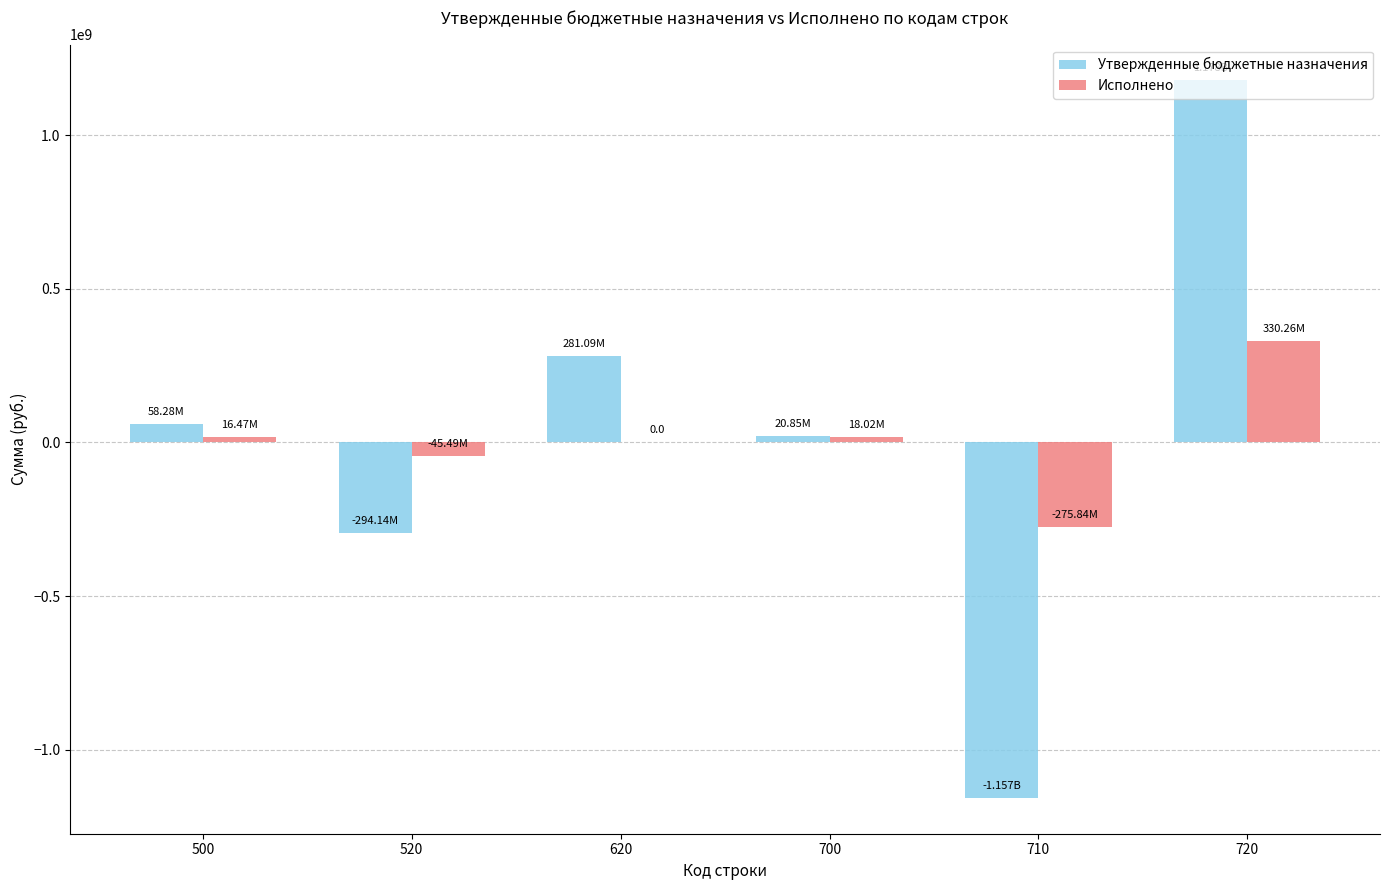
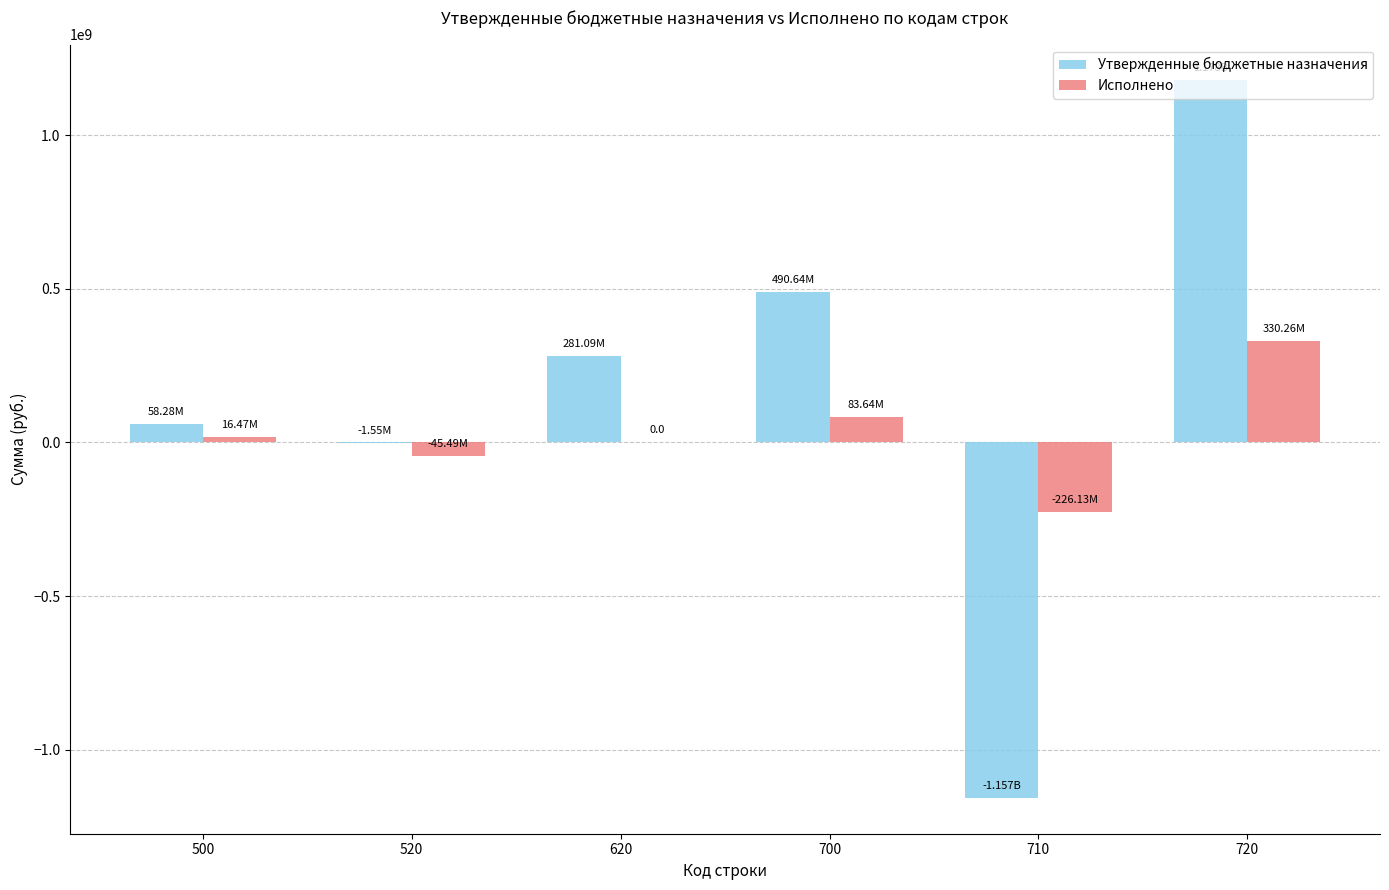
Утвержденные бюджетные назначения, 520: -294.14M -> -1.55M
Утвержденные бюджетные назначения, 700: 20.85M -> 490.64M
Исполнено, 700: 18.02M -> 83.64M
Исполнено, 710: -275.84M -> -226.13M
